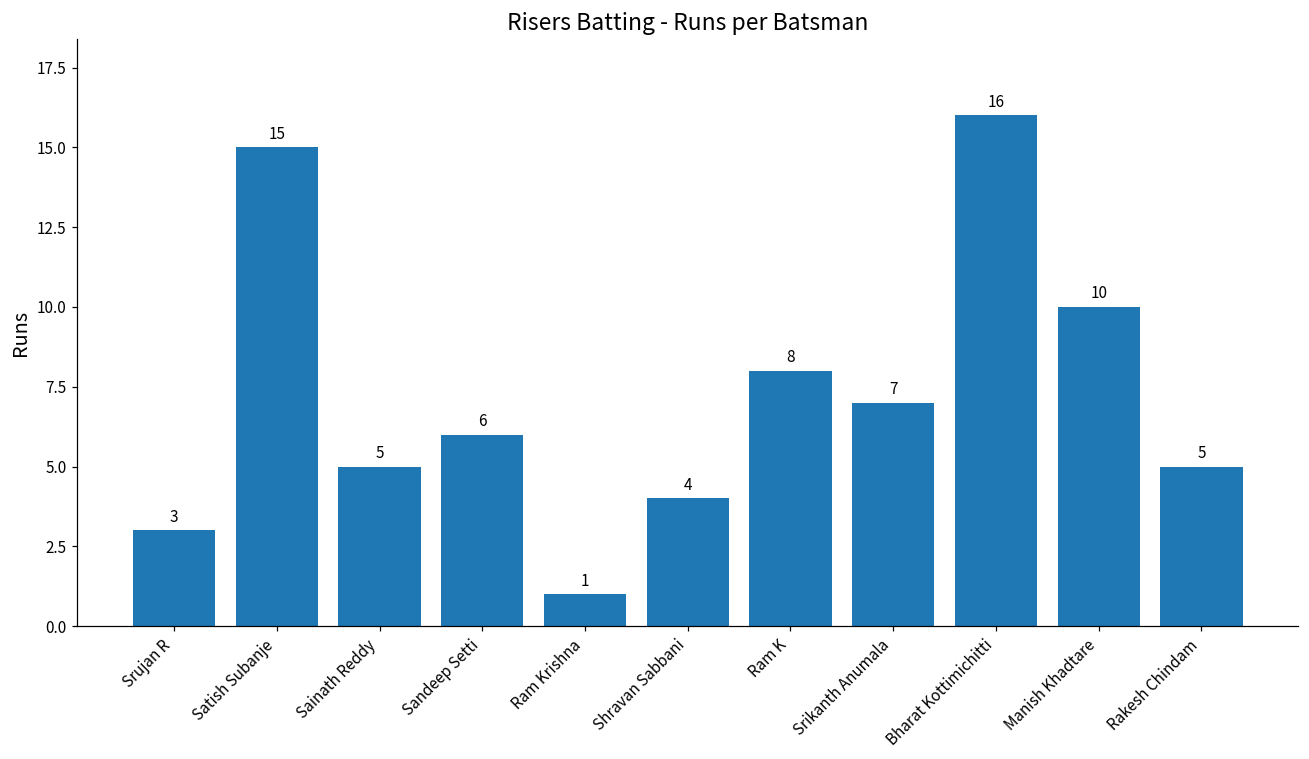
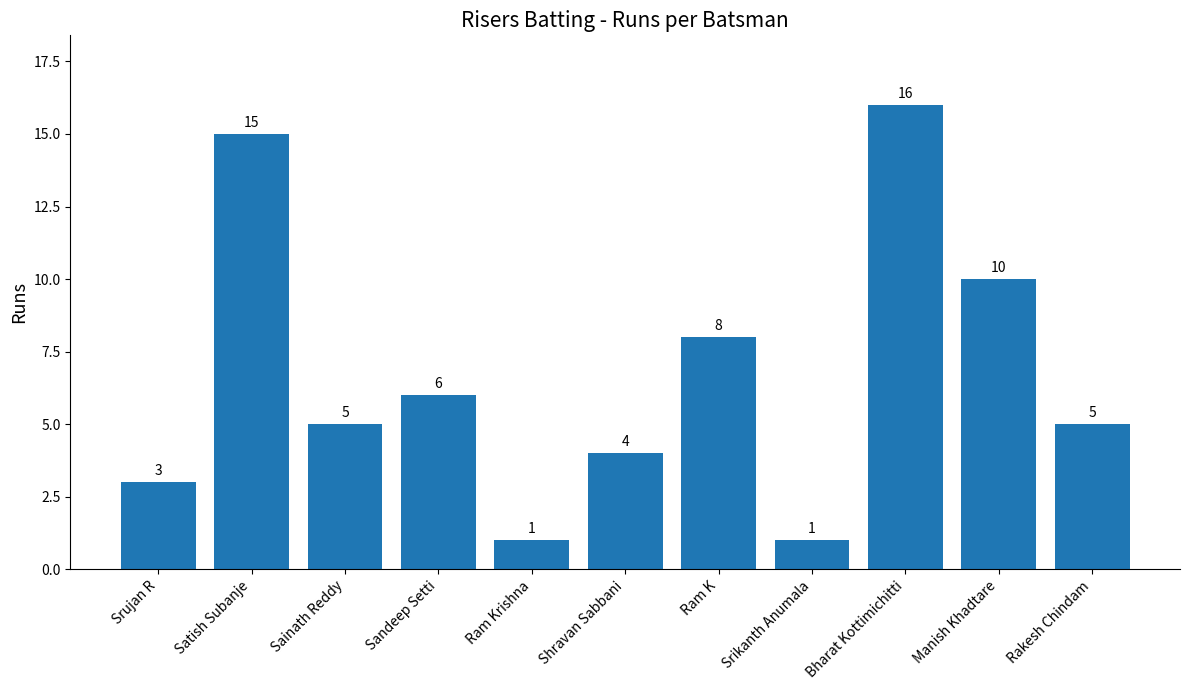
Srikanth Anumala: 7 -> 1
